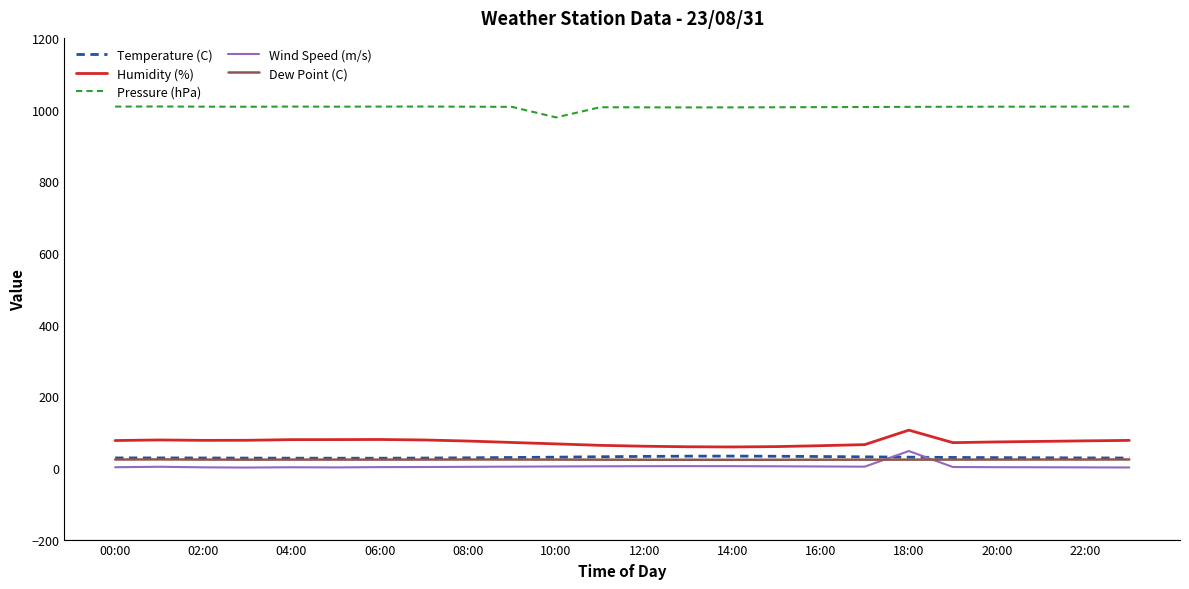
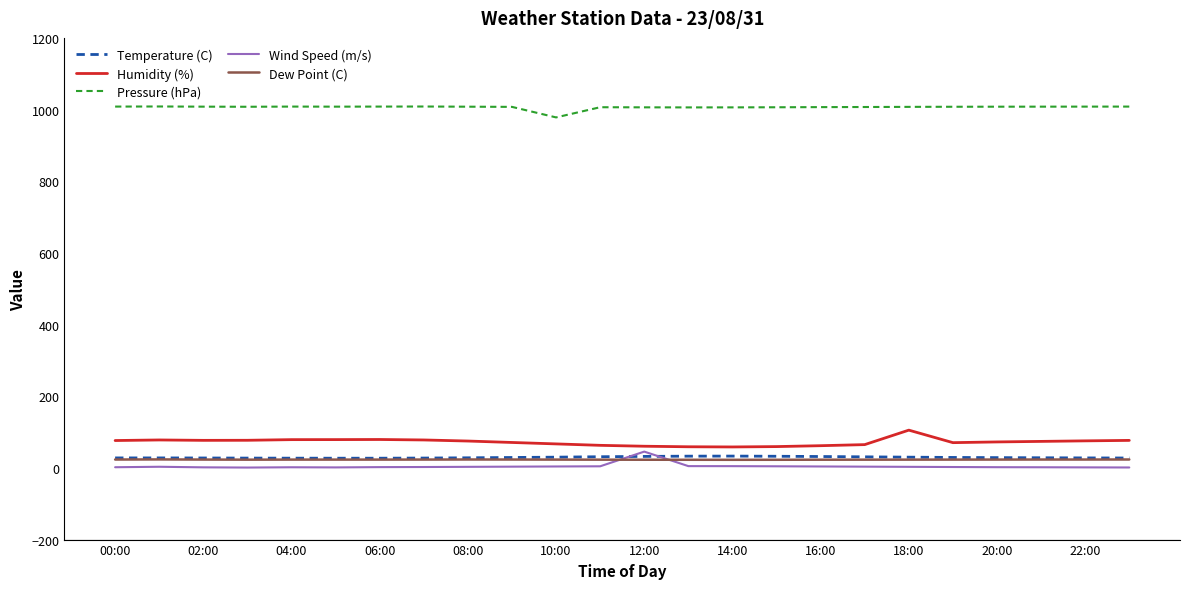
Wind Speed (m/s), 12:00: 0 -> 50
Wind Speed (m/s), 18:00: 50 -> 0
